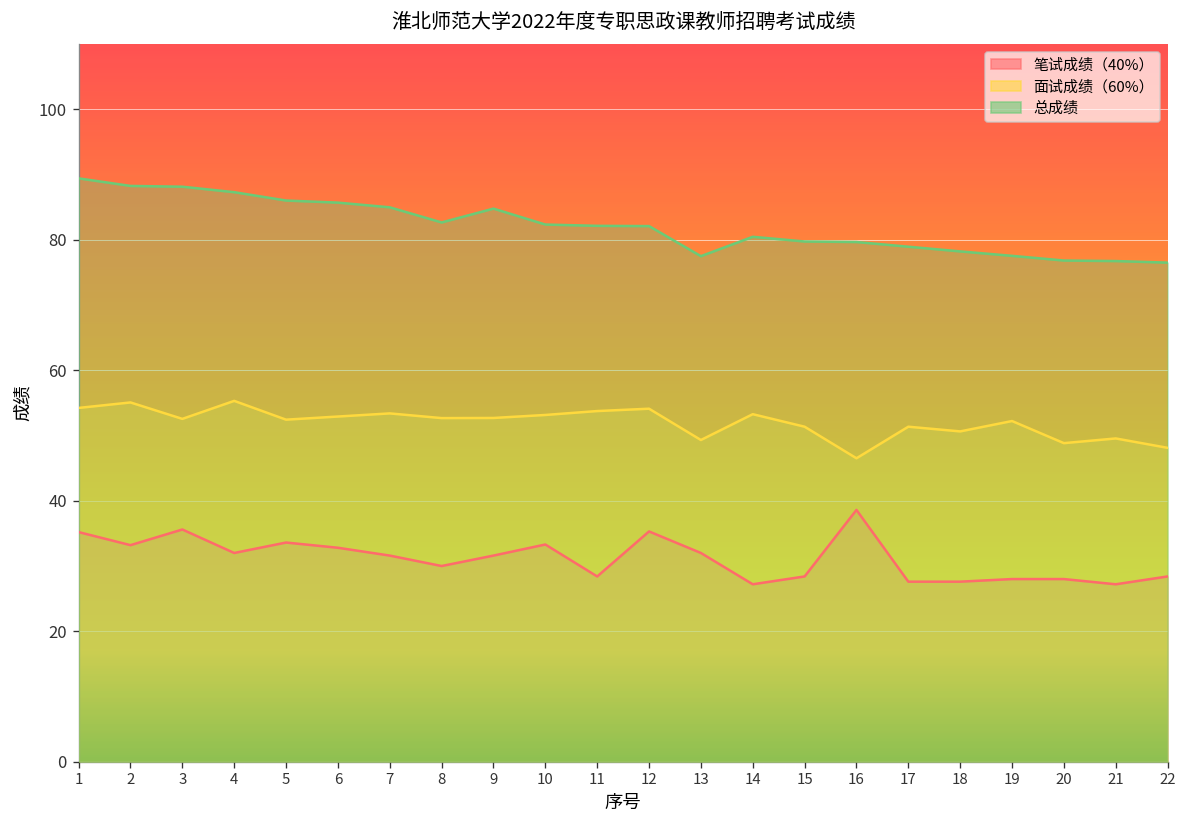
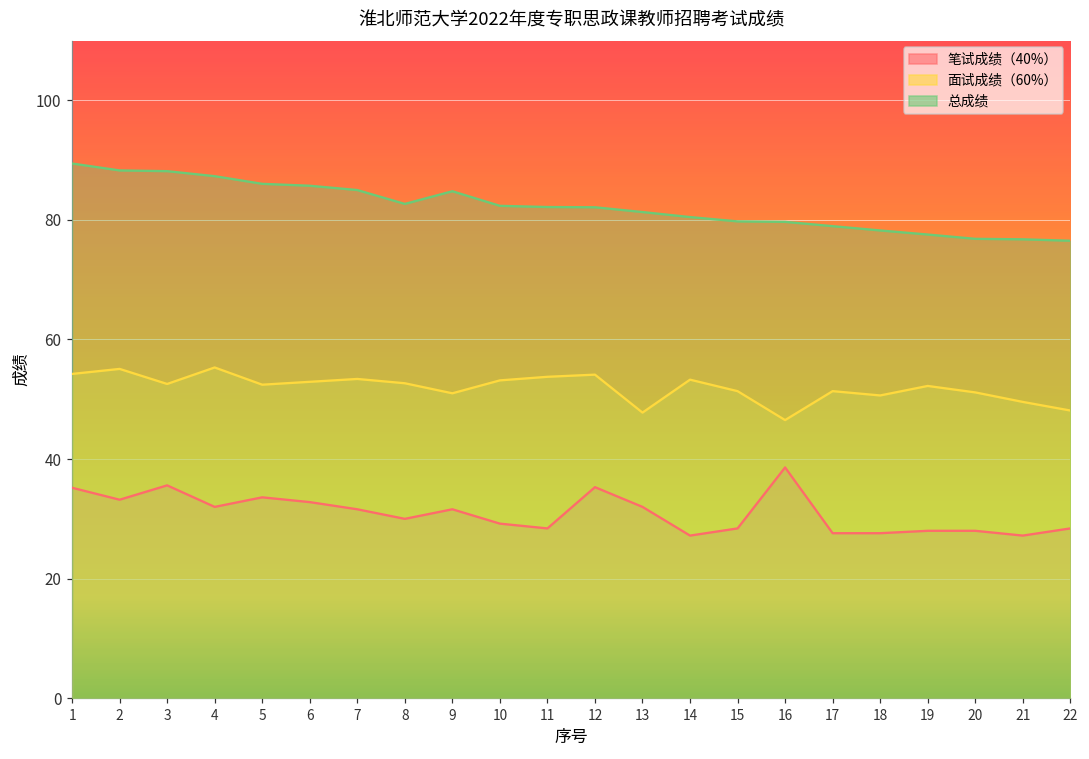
面试成绩（60%）, 9: 53 -> 51
笔试成绩（40%）, 10: 33 -> 29
面试成绩（60%）, 13: 49 -> 48
总成绩, 13: 78 -> 81
面试成绩（60%）, 20: 49 -> 51
